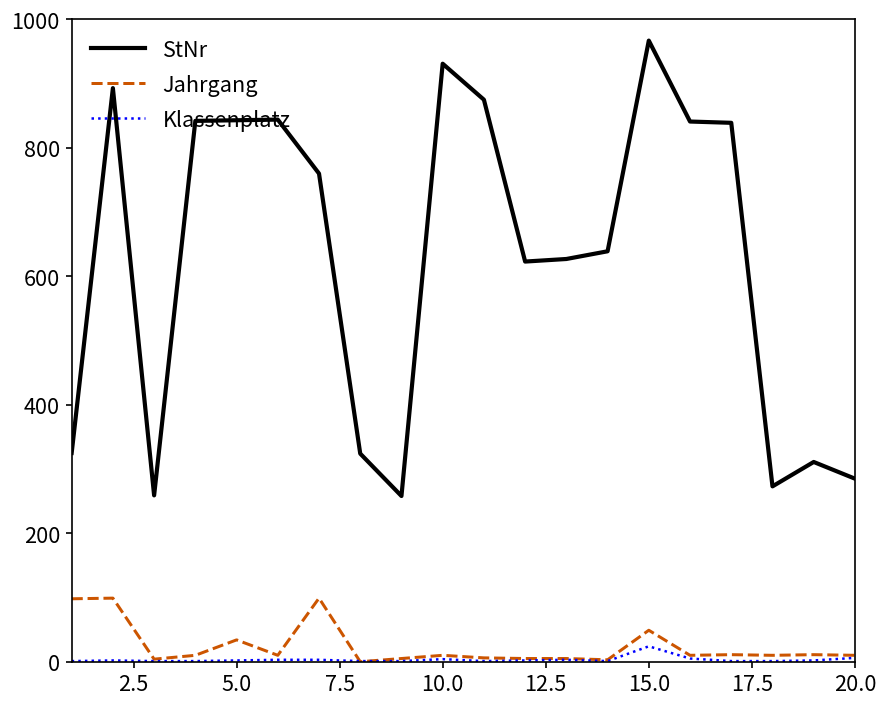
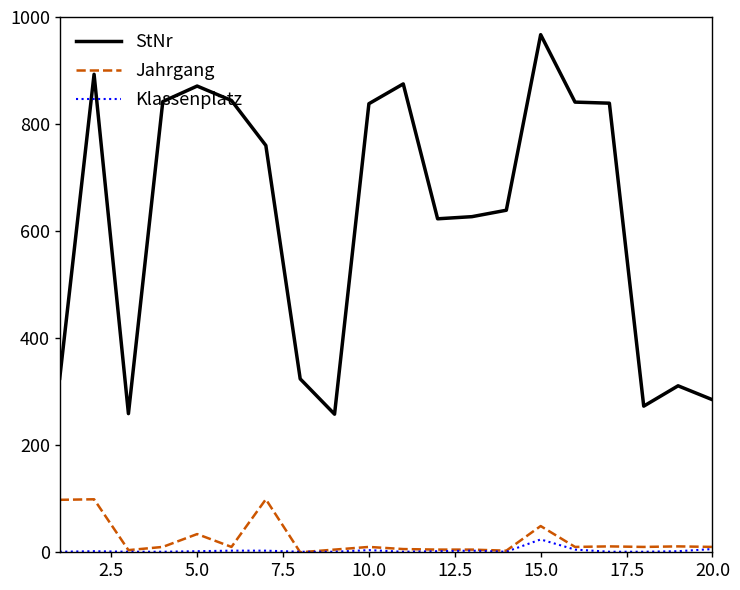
StNr, 5.0: 840 -> 870
StNr, 10.0: 930 -> 840
